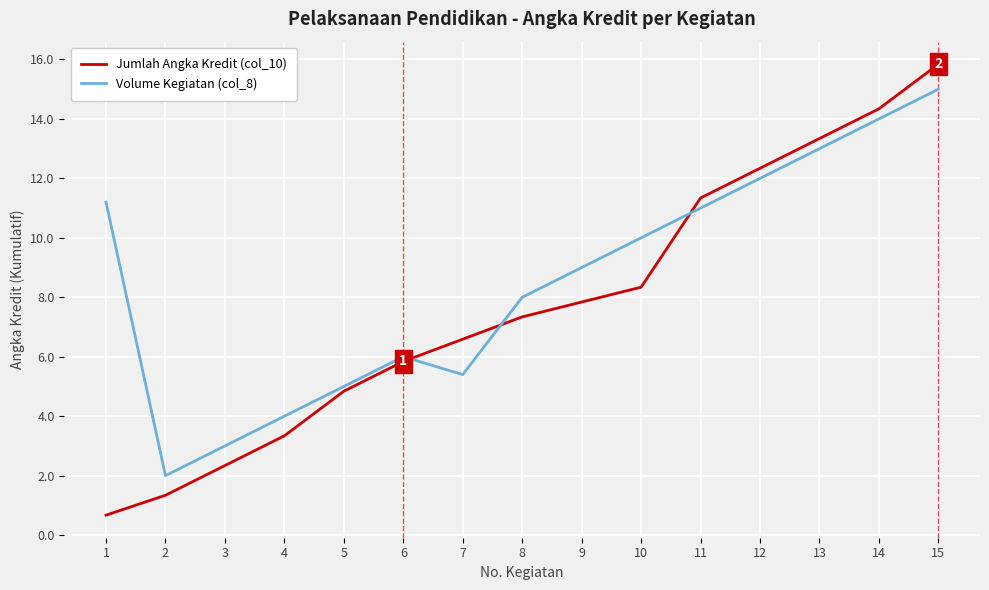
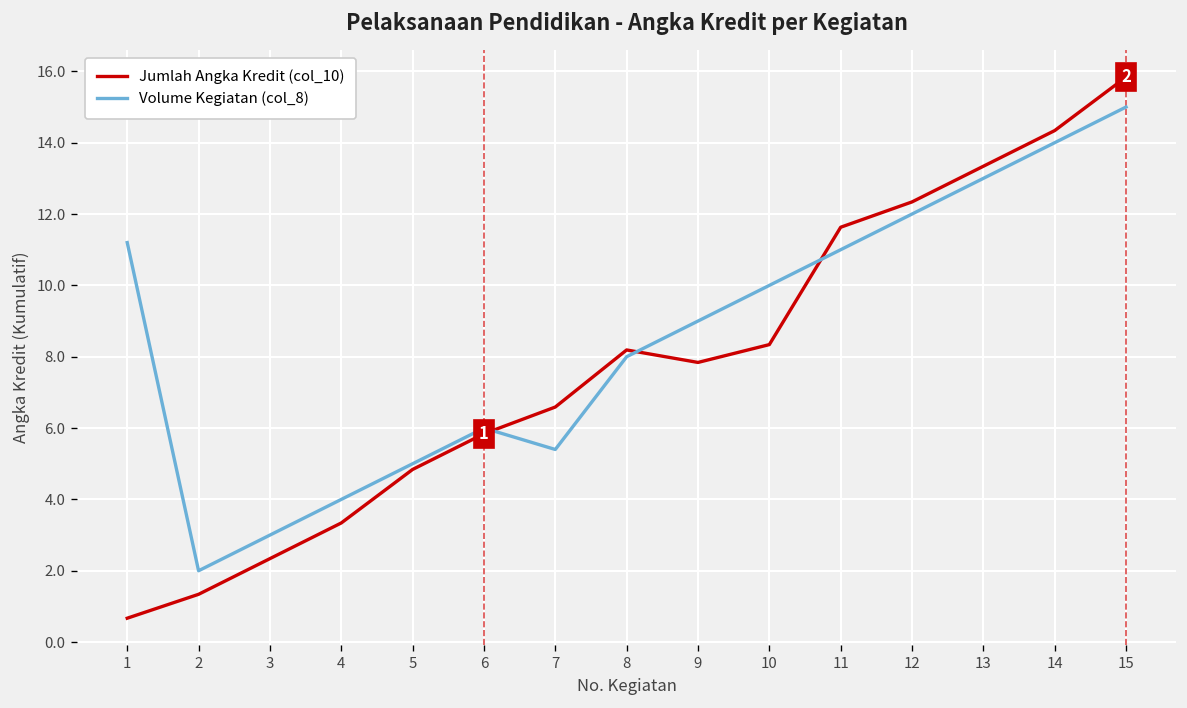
Jumlah Angka Kredit (col_10), 8: 7.3 -> 8.2
Jumlah Angka Kredit (col_10), 11: 11.3 -> 11.6
